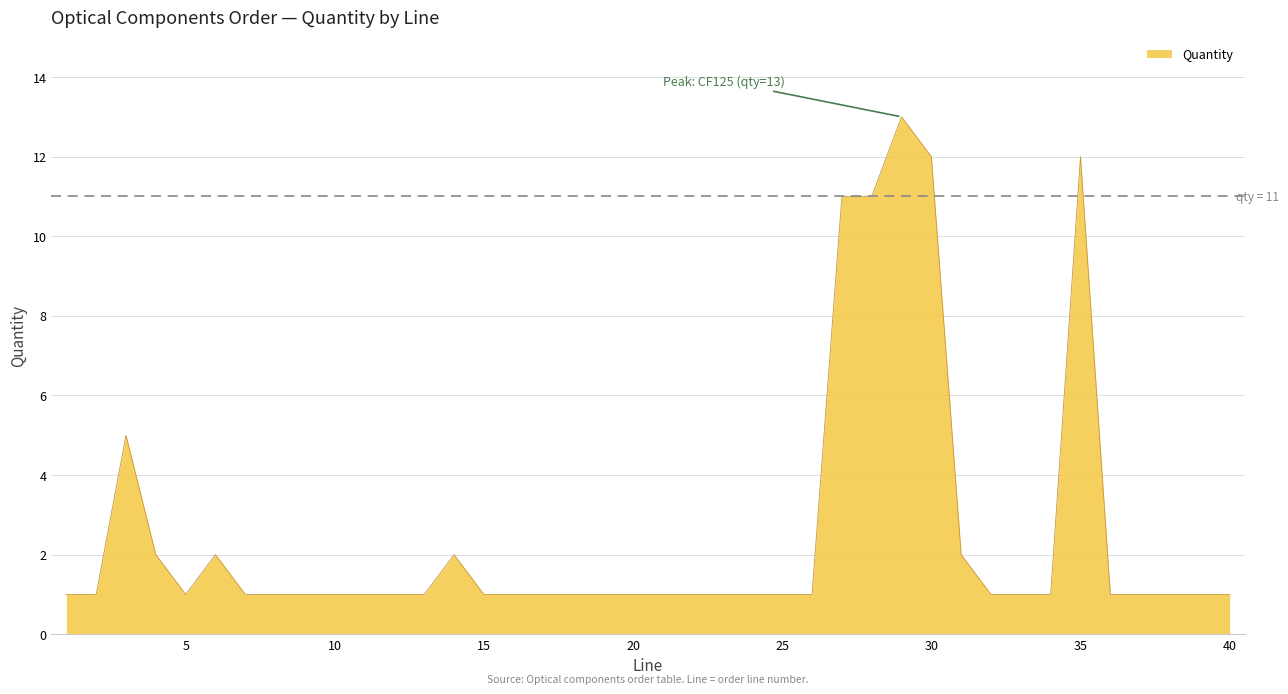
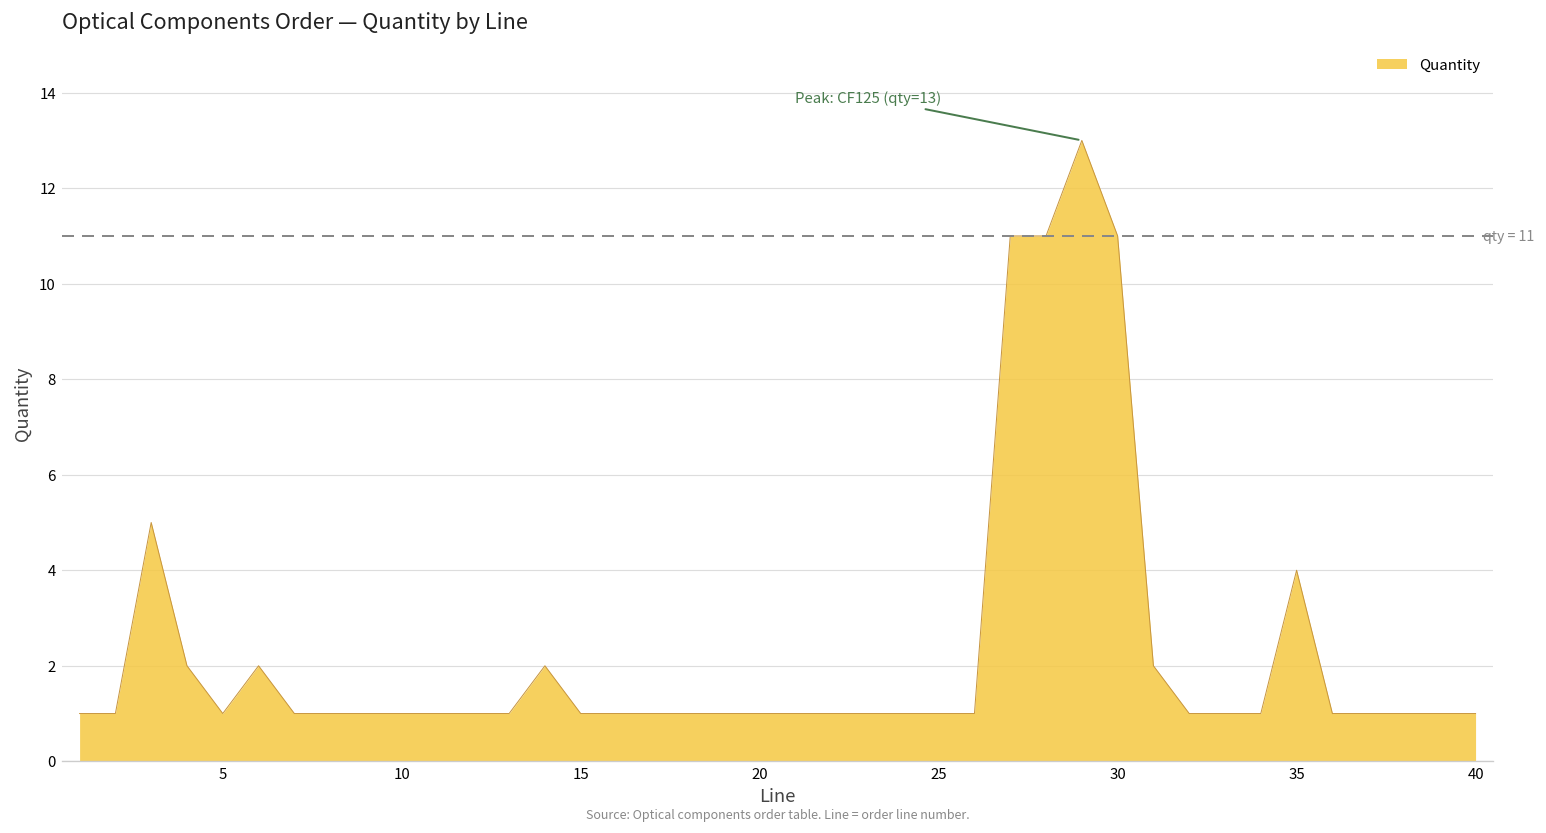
30: 12 -> 11
35: 12 -> 4
